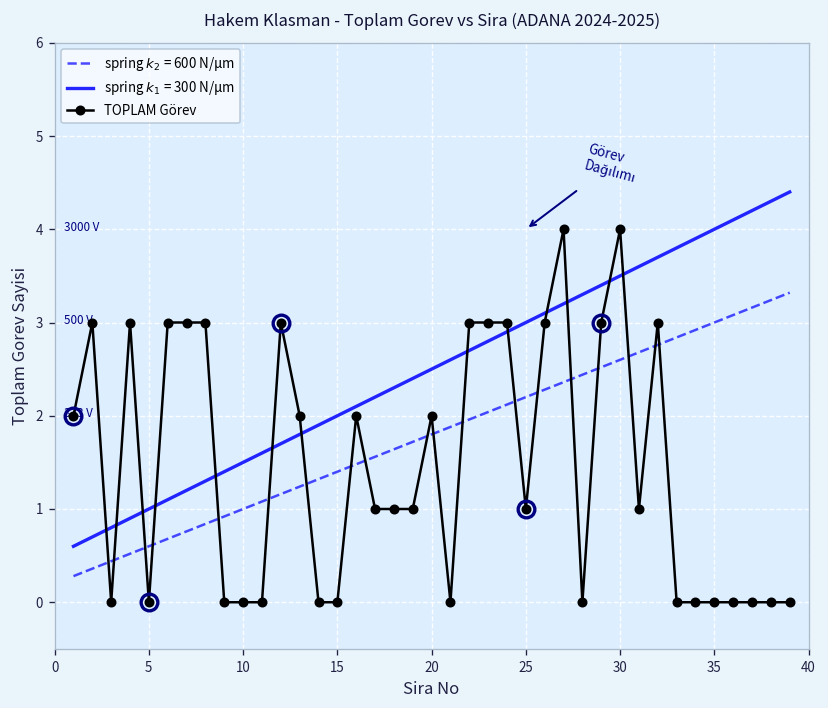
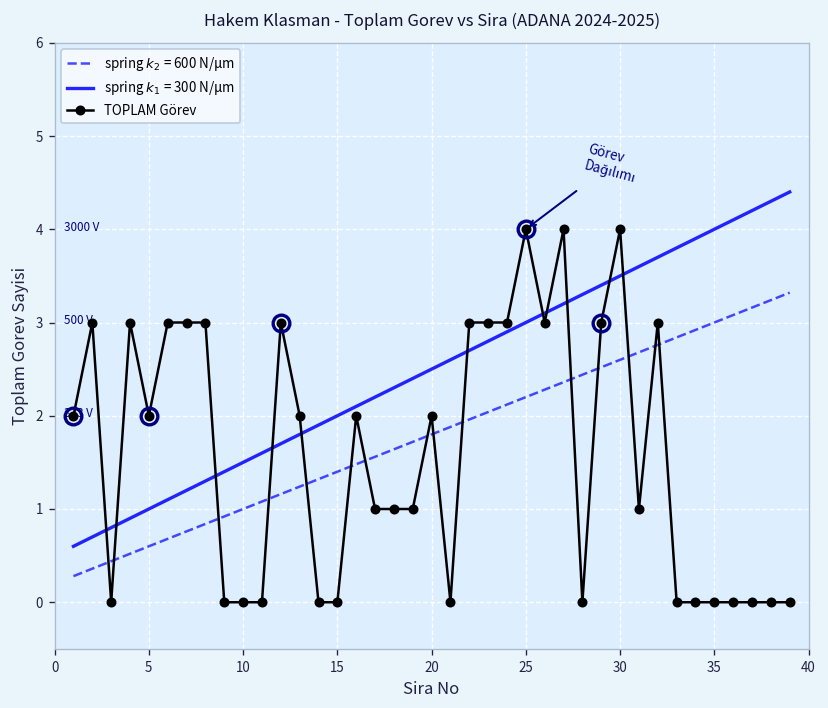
TOPLAM Görev, 5: 0 -> 2
TOPLAM Görev, 25: 1 -> 4
